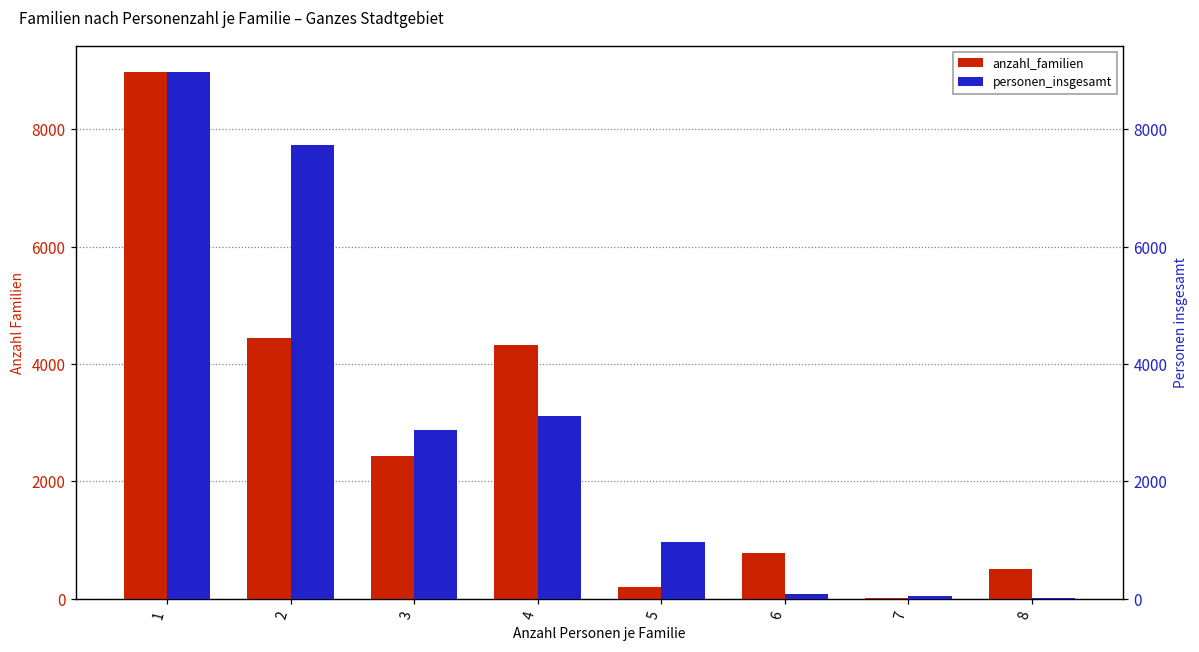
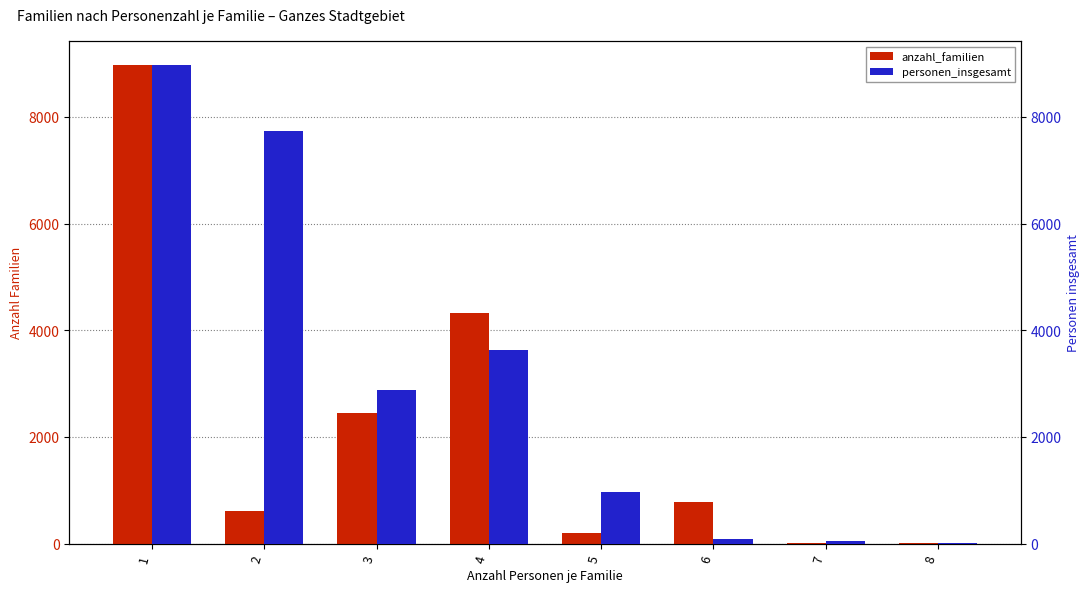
anzahl_familien, 2: 4400 -> 600
anzahl_familien, 8: 500 -> 0
personen_insgesamt, 4: 3100 -> 3600
